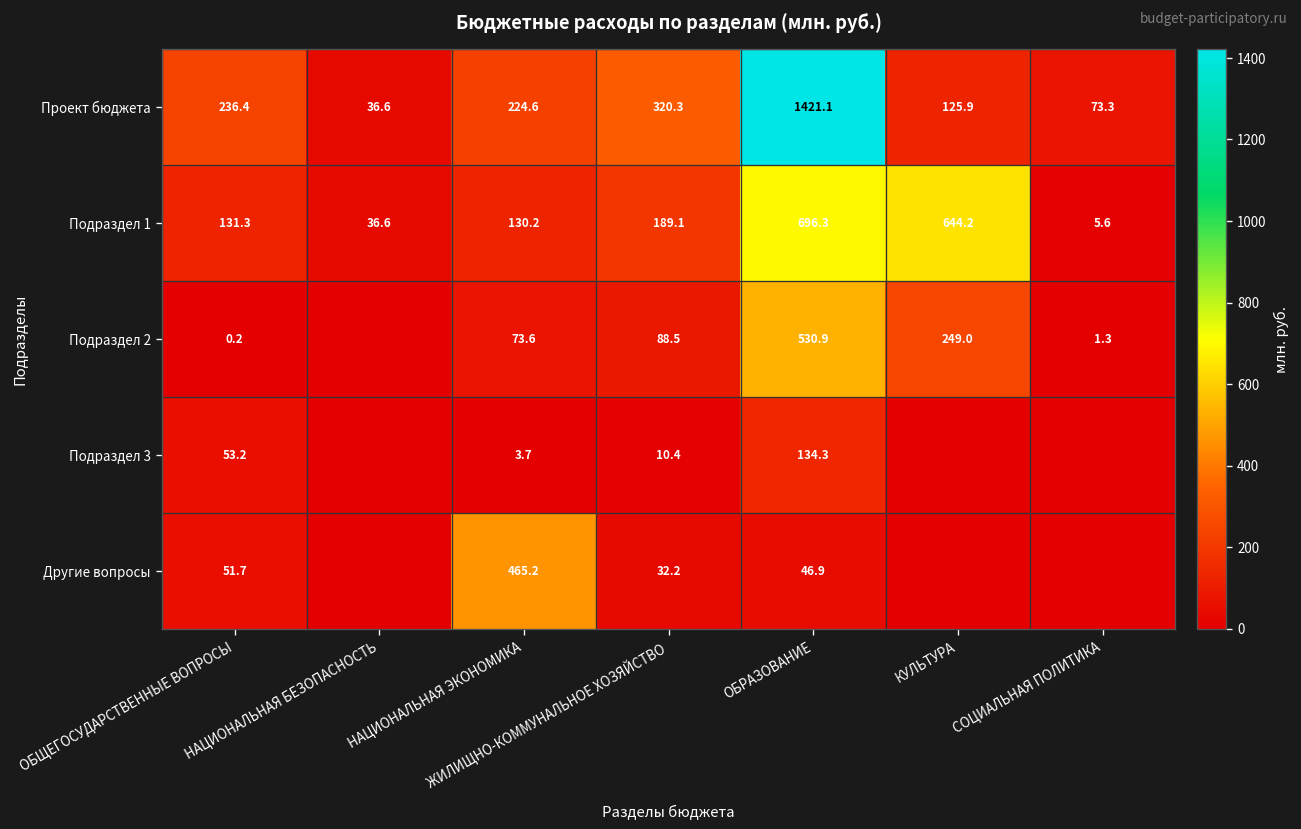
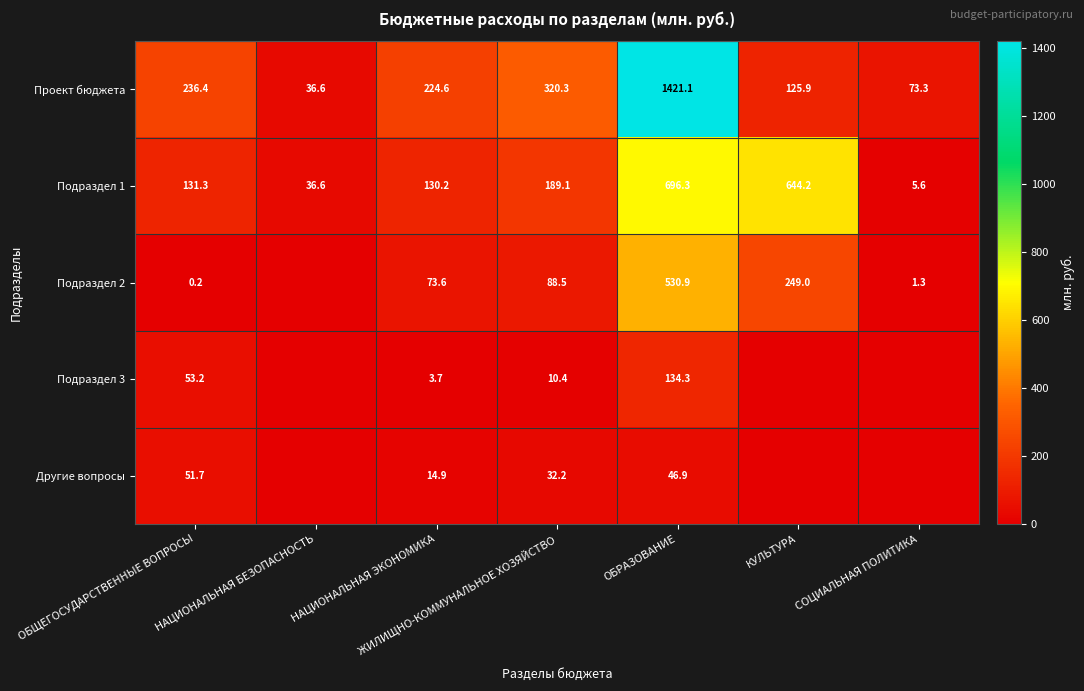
Другие вопросы, НАЦИОНАЛЬНАЯ ЭКОНОМИКА: 465.2 -> 14.9
